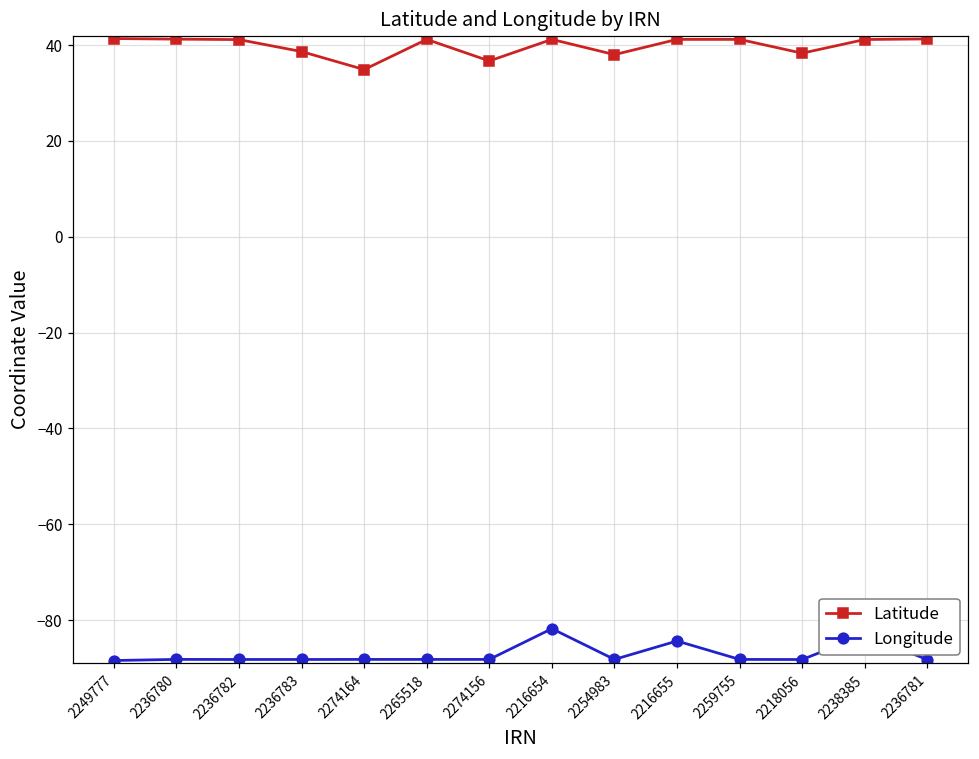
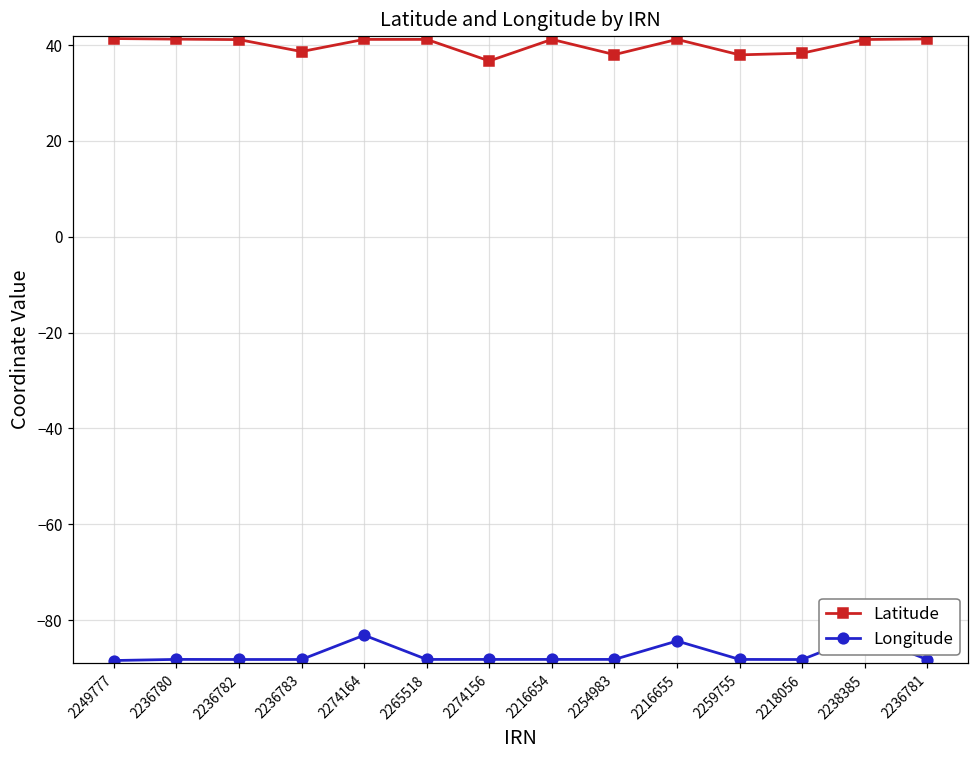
Latitude, 2274164: 35 -> 41
Longitude, 2274164: -88 -> -83
Longitude, 2216654: -82 -> -88
Latitude, 2259755: 41 -> 38
